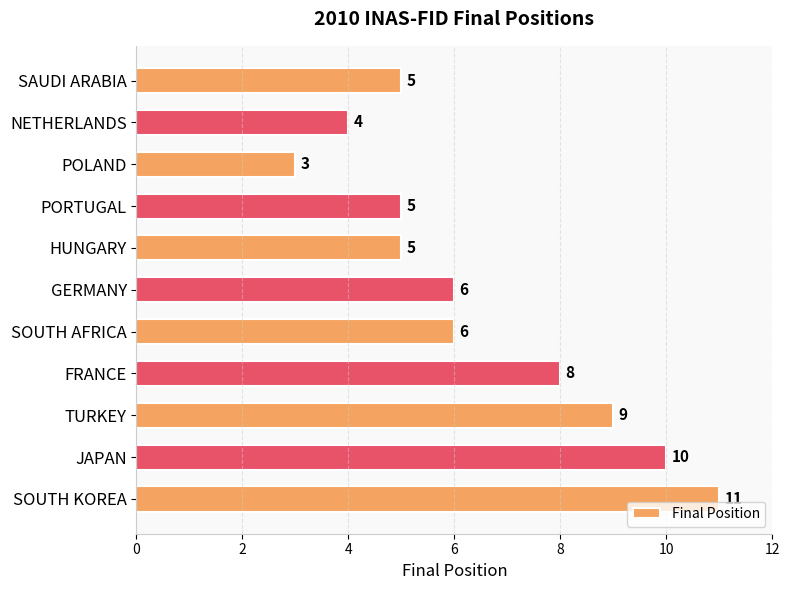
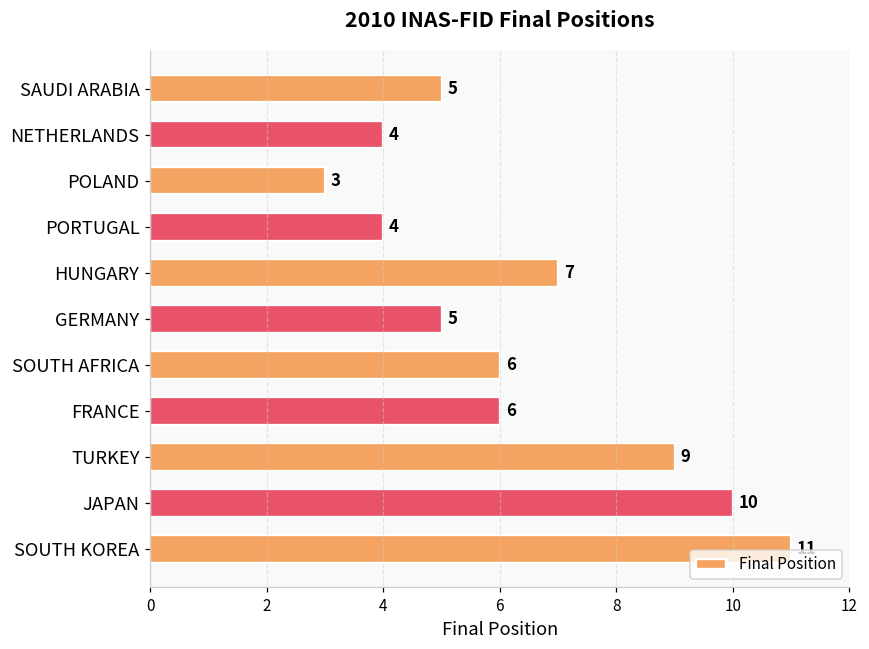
PORTUGAL: 5 -> 4
HUNGARY: 5 -> 7
GERMANY: 6 -> 5
FRANCE: 8 -> 6
